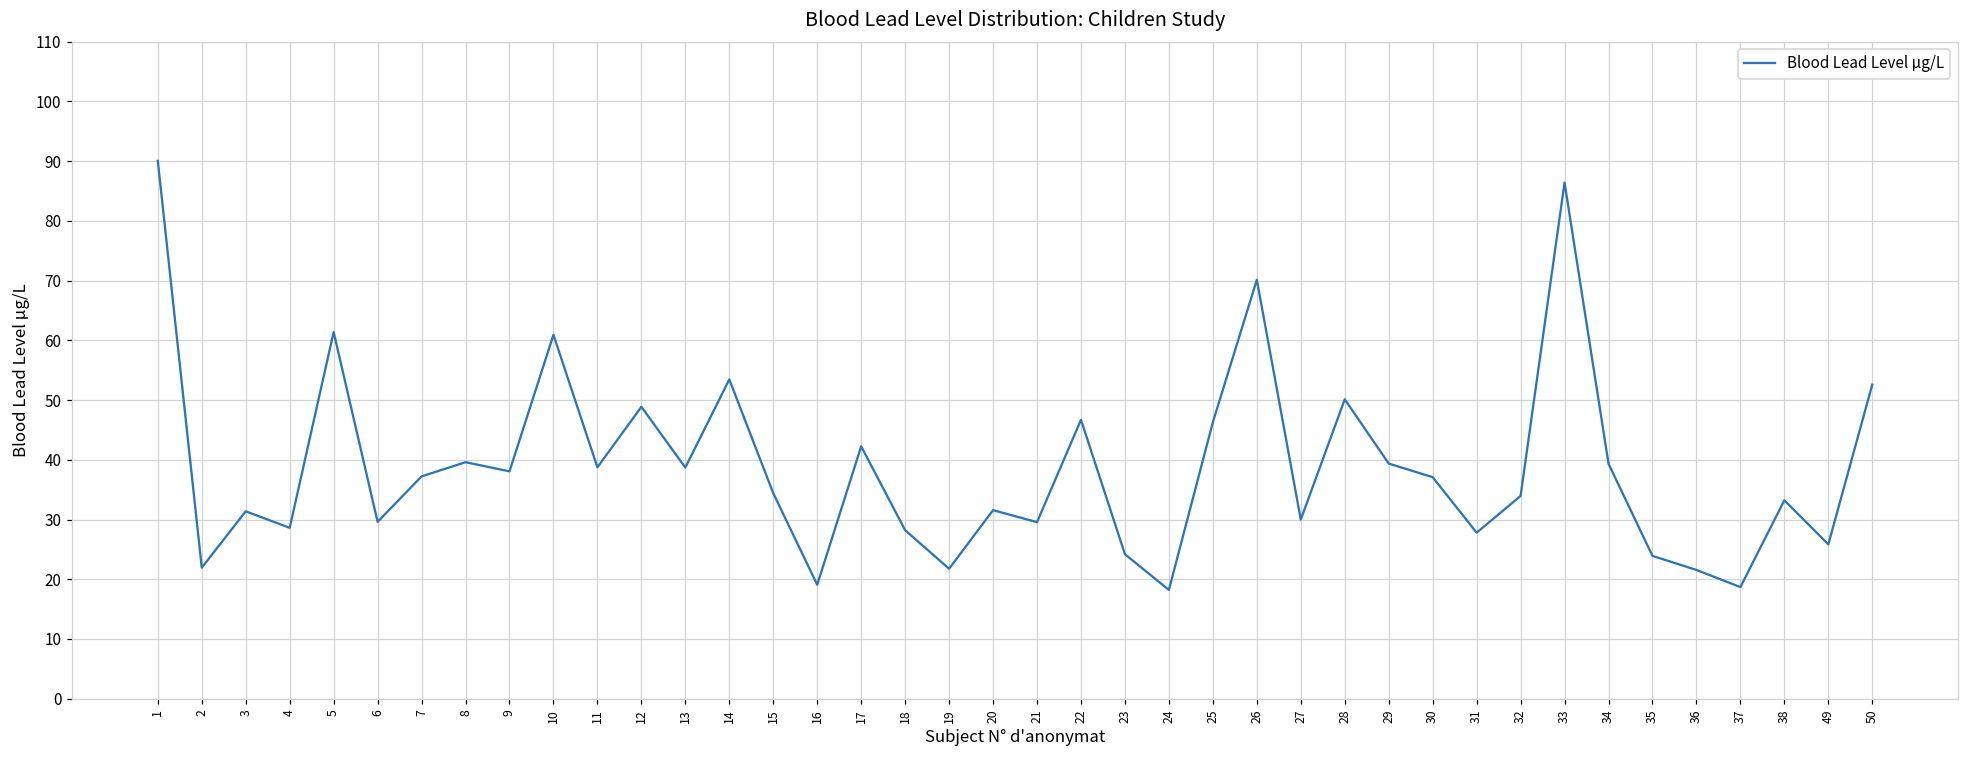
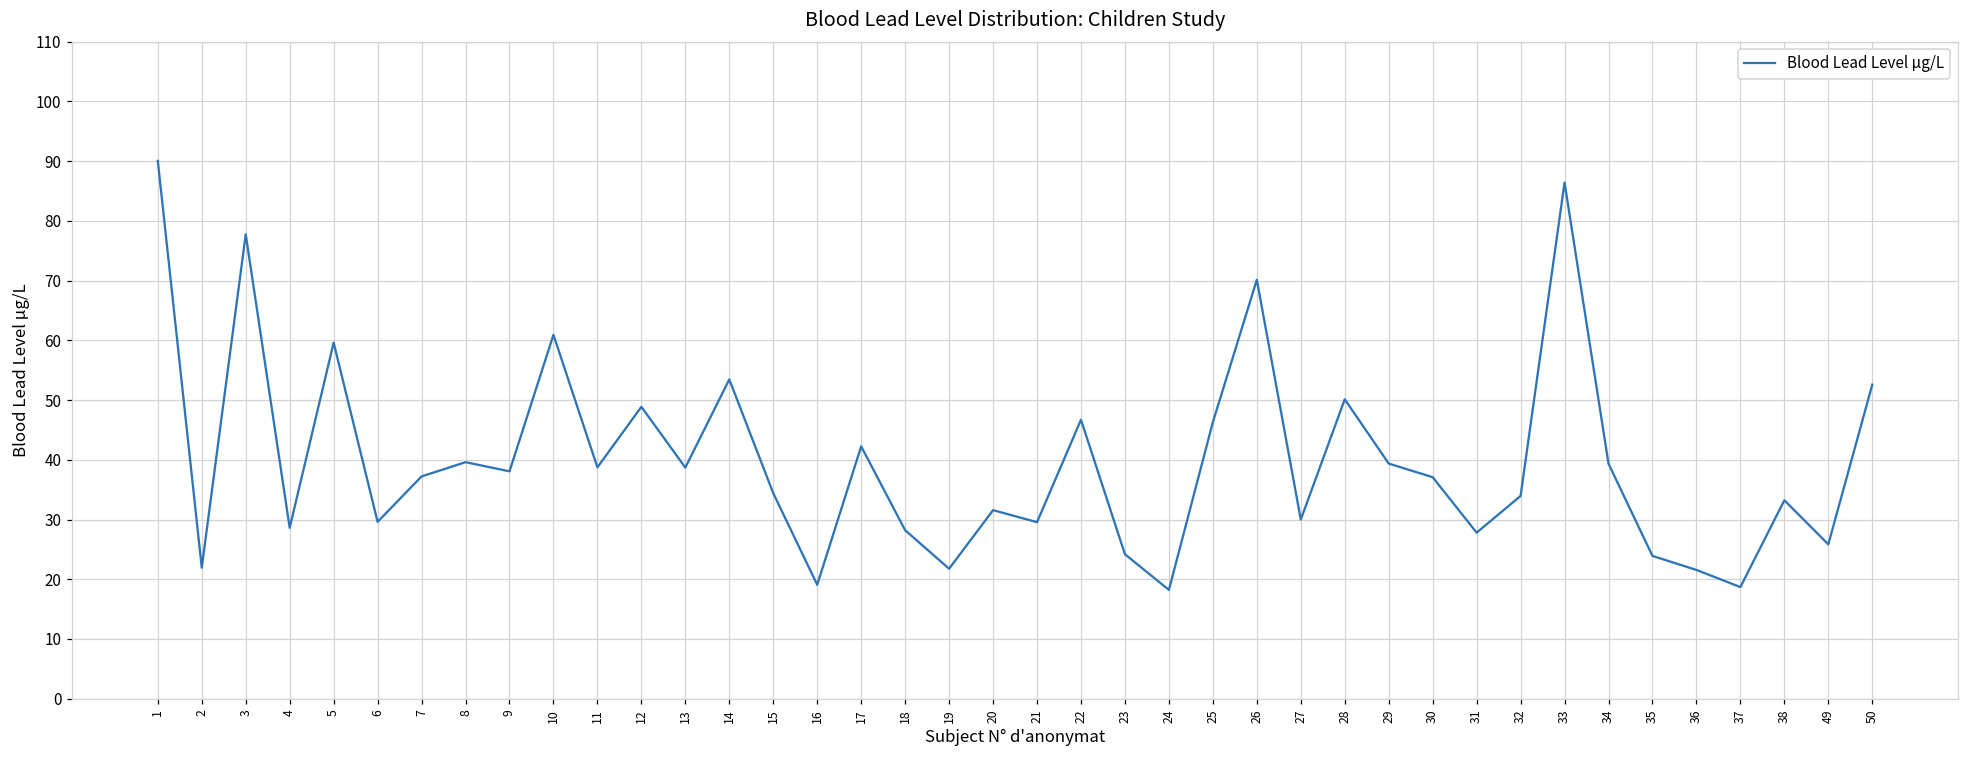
3: 31 -> 78
5: 61 -> 60
